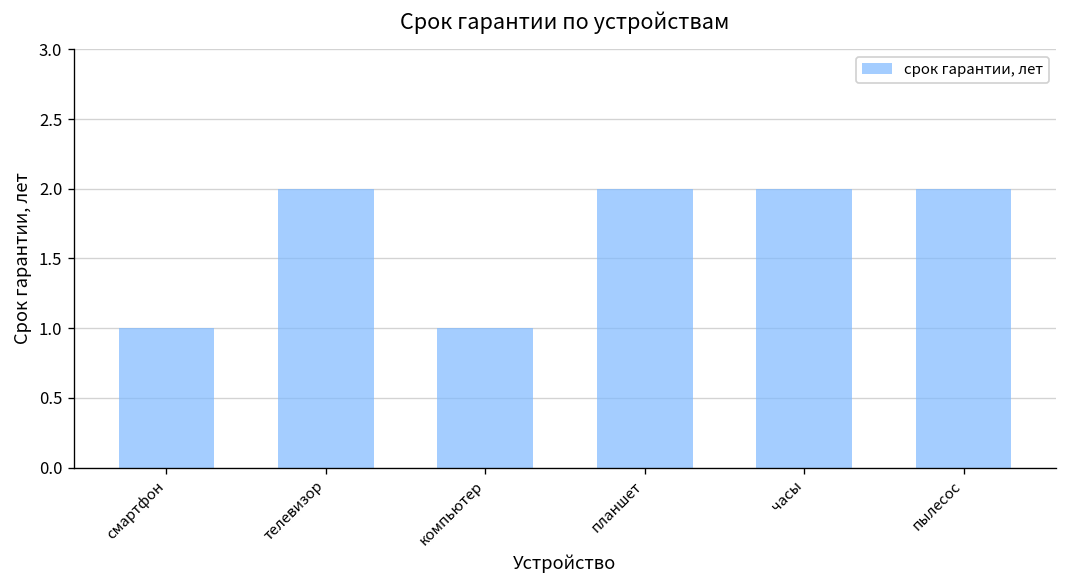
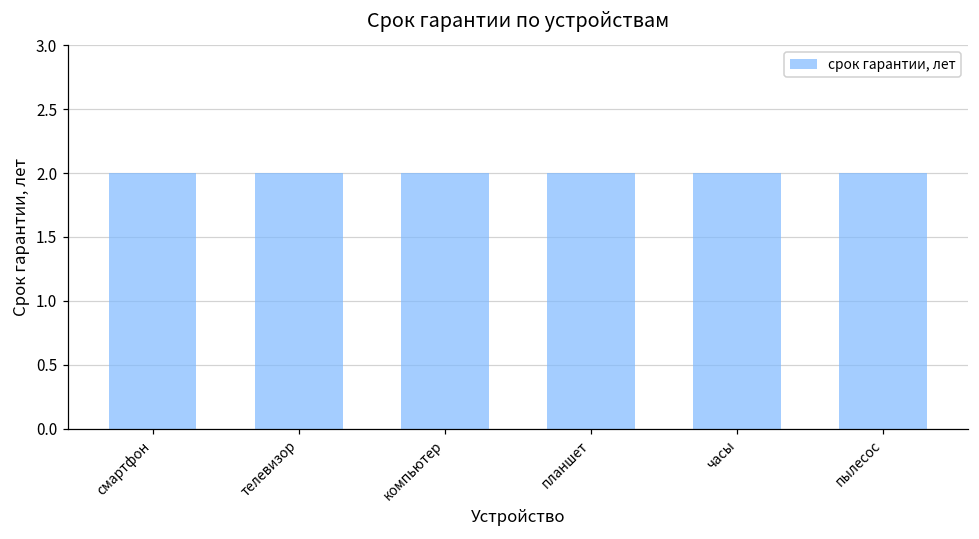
смартфон: 1 -> 2
компьютер: 1 -> 2
